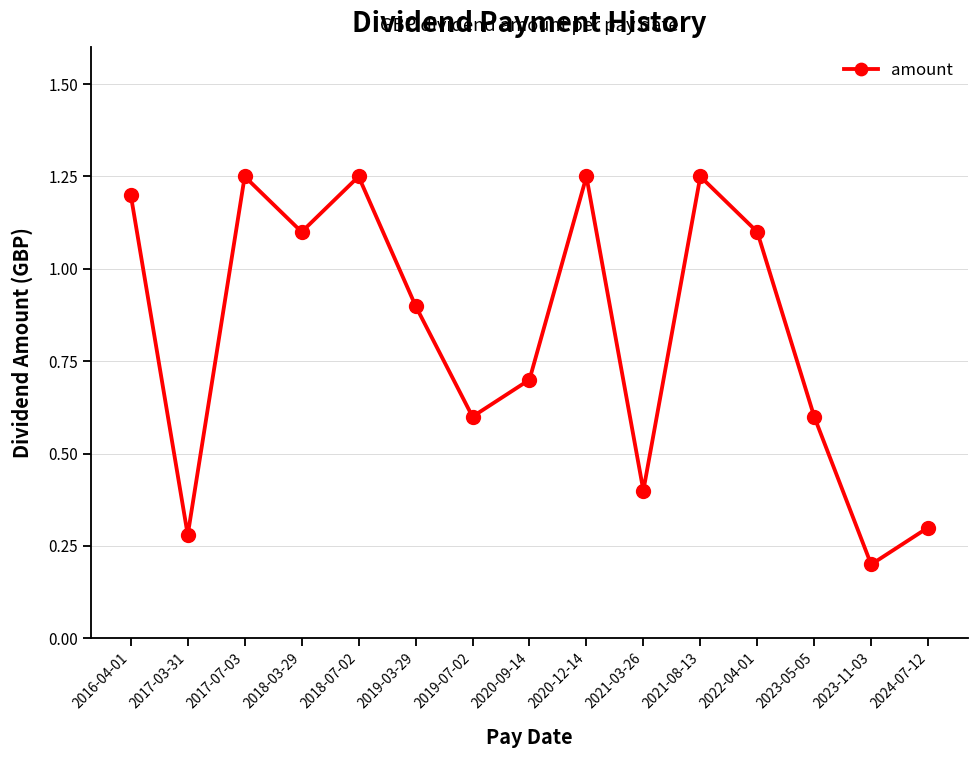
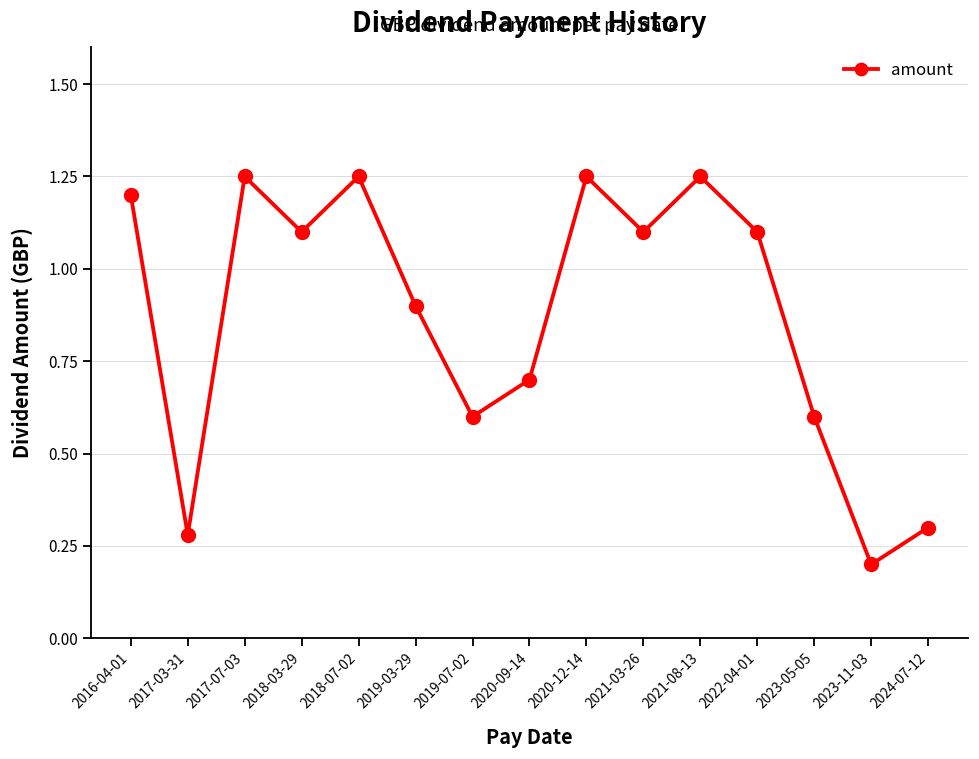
2021-03-26: 0.4 -> 1.1
